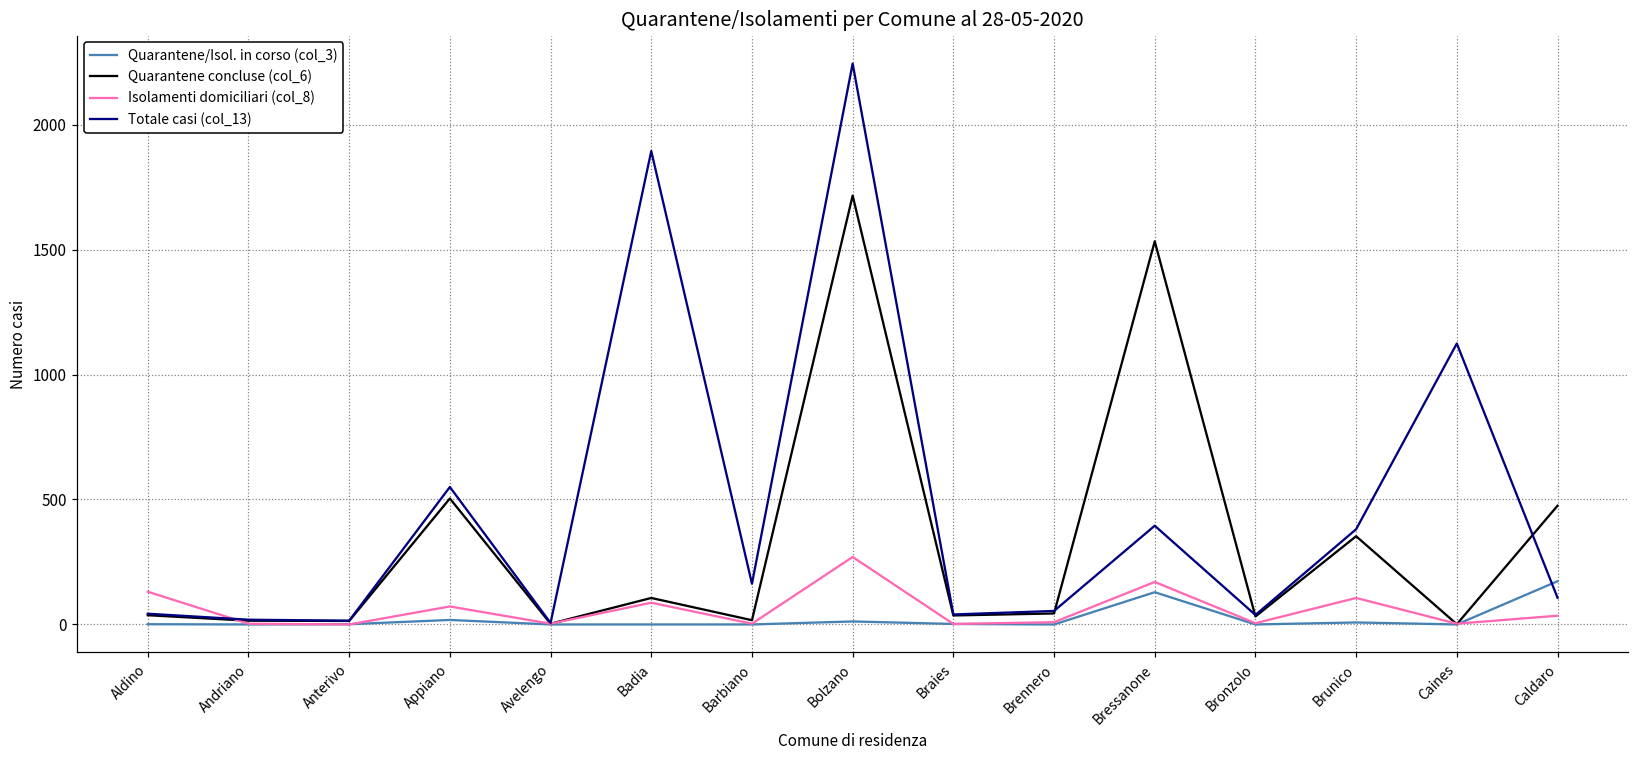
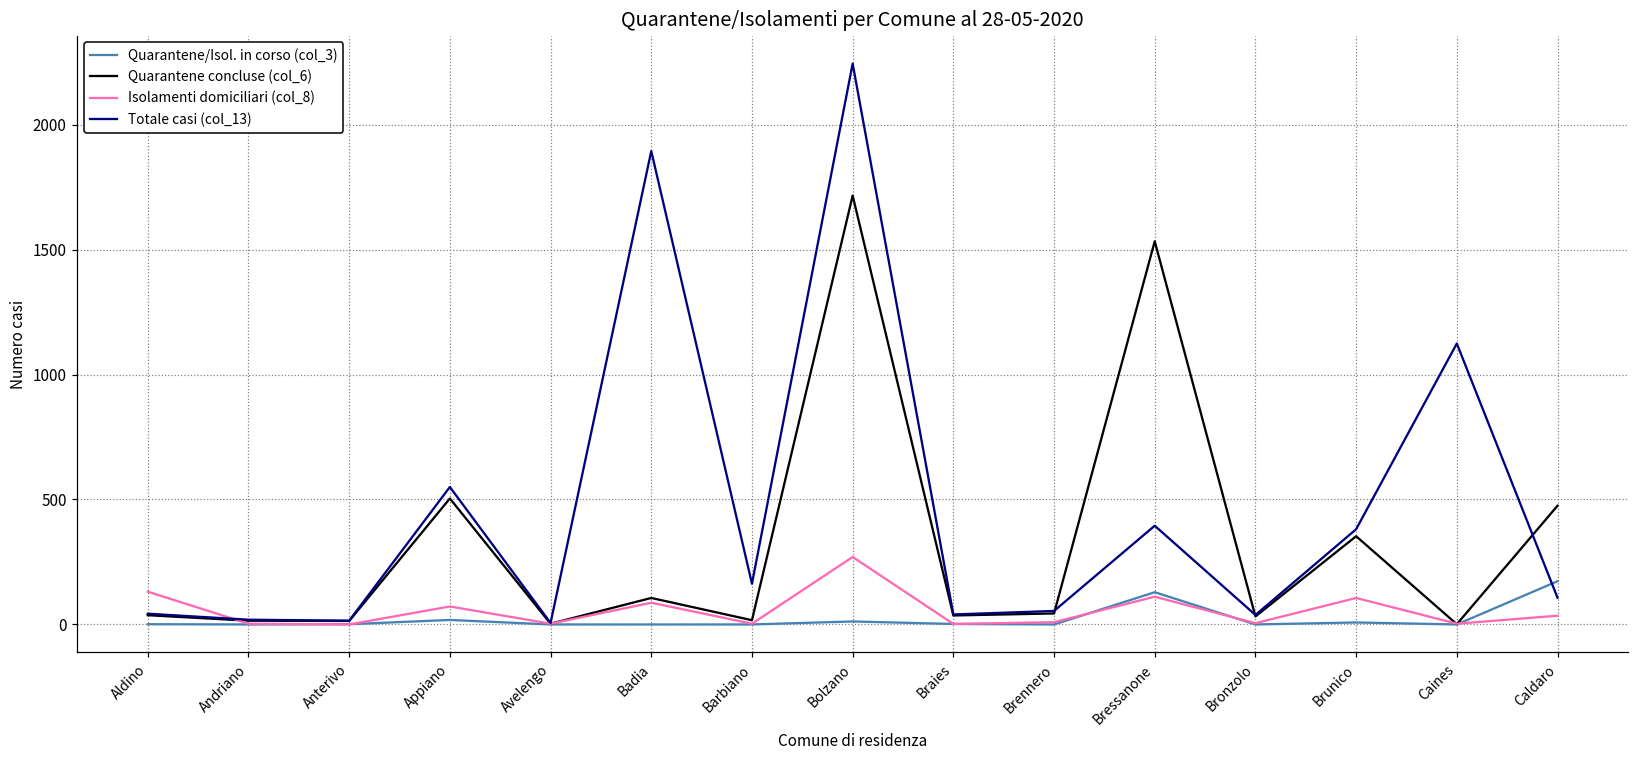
Isolamenti domiciliari (col_8), Bressanone: 170 -> 110
